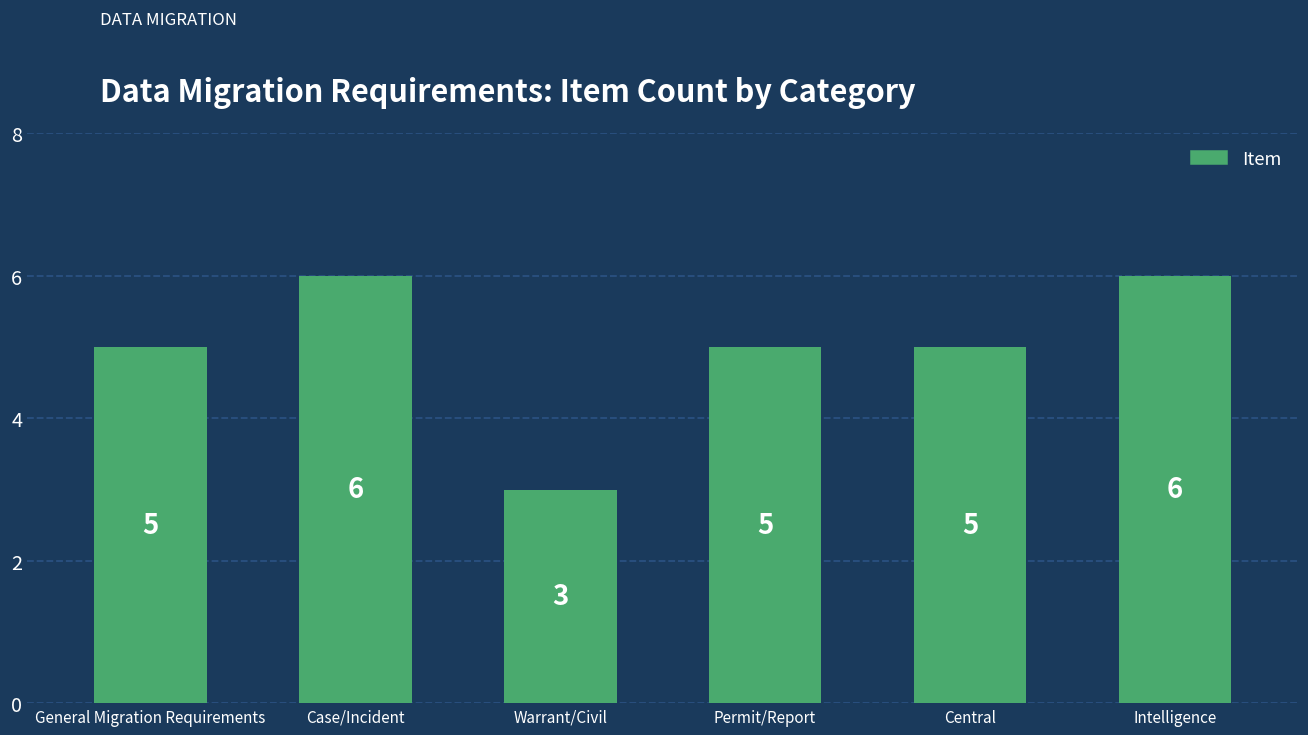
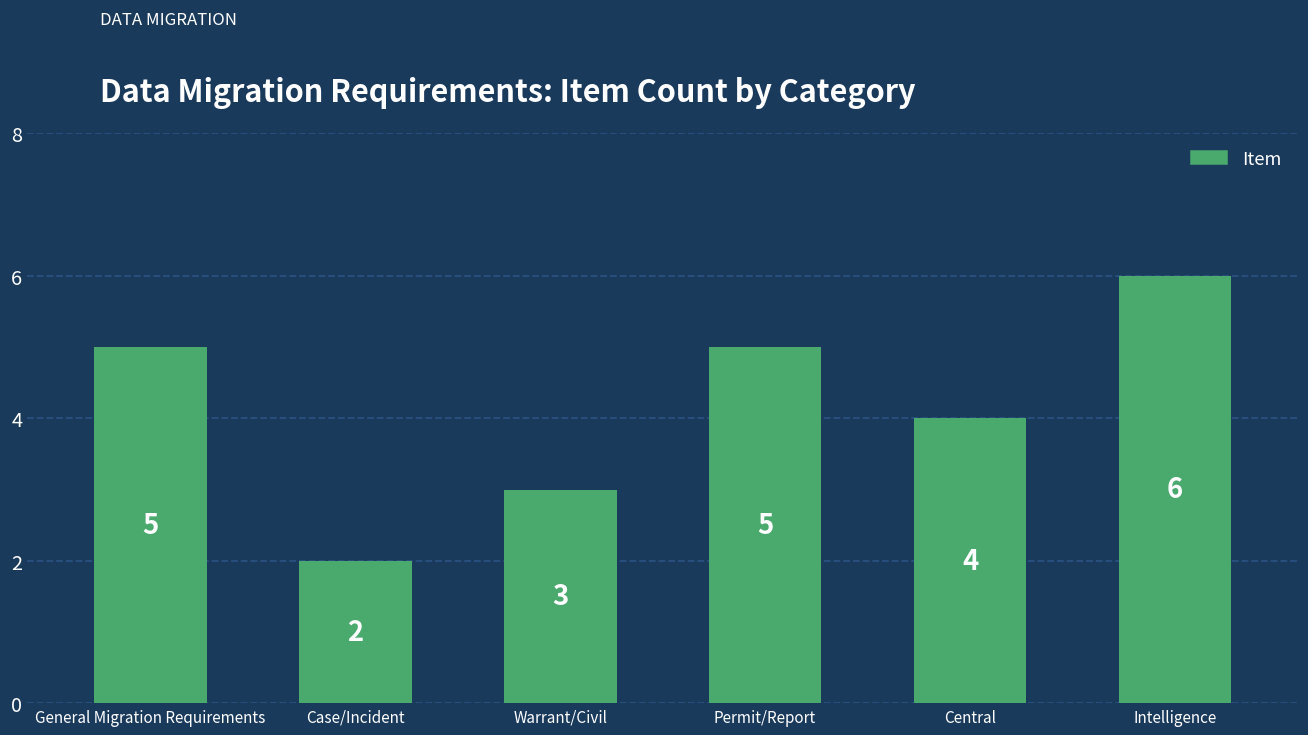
Case/Incident: 6 -> 2
Central: 5 -> 4
